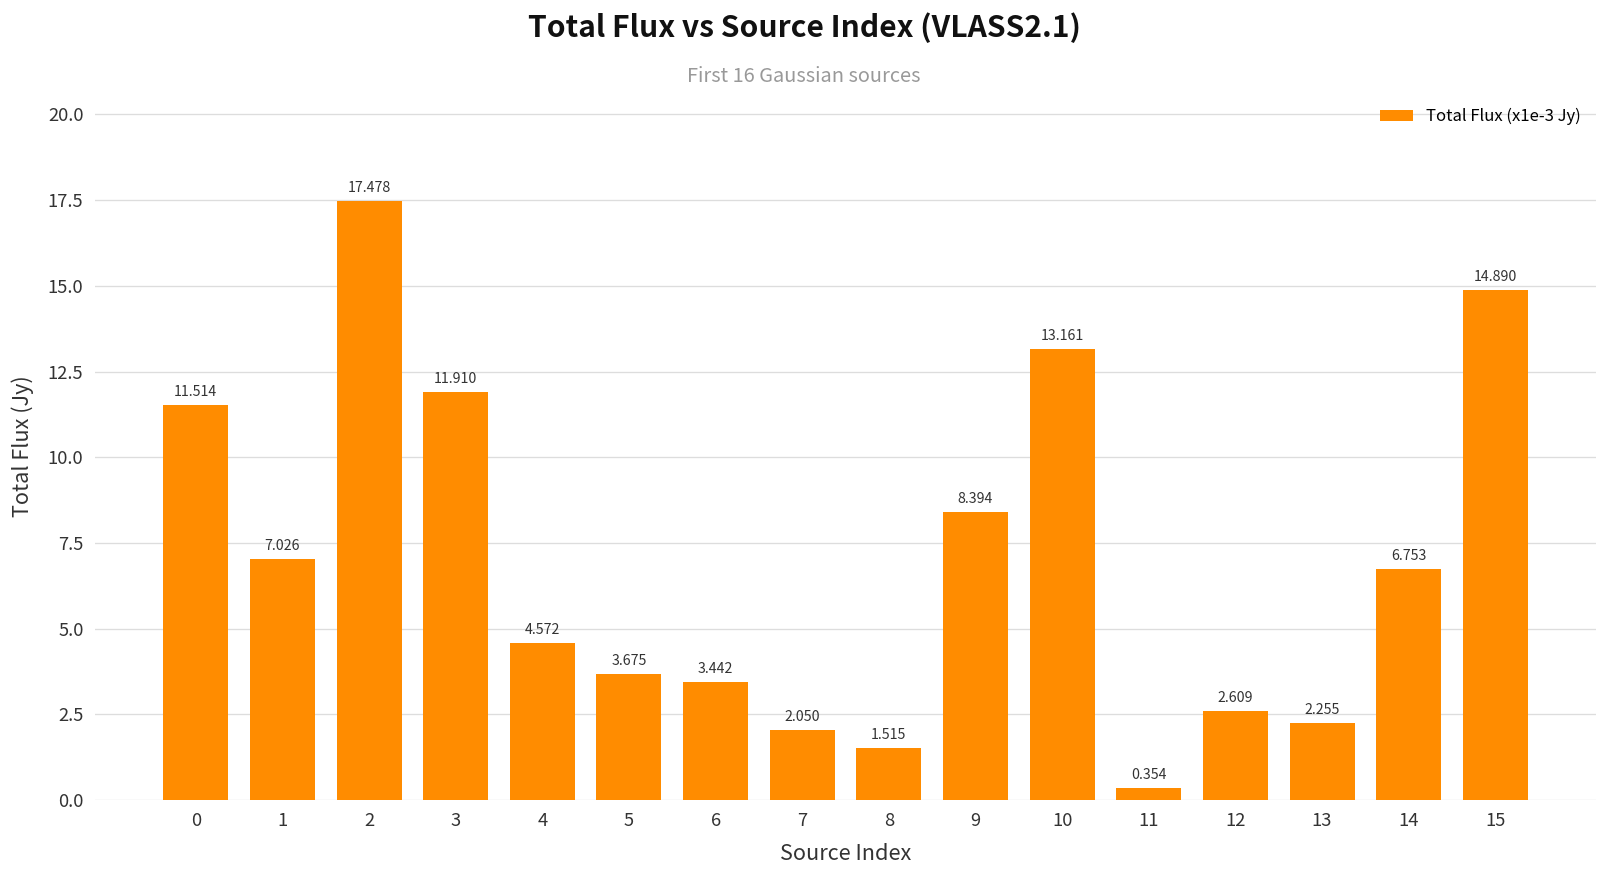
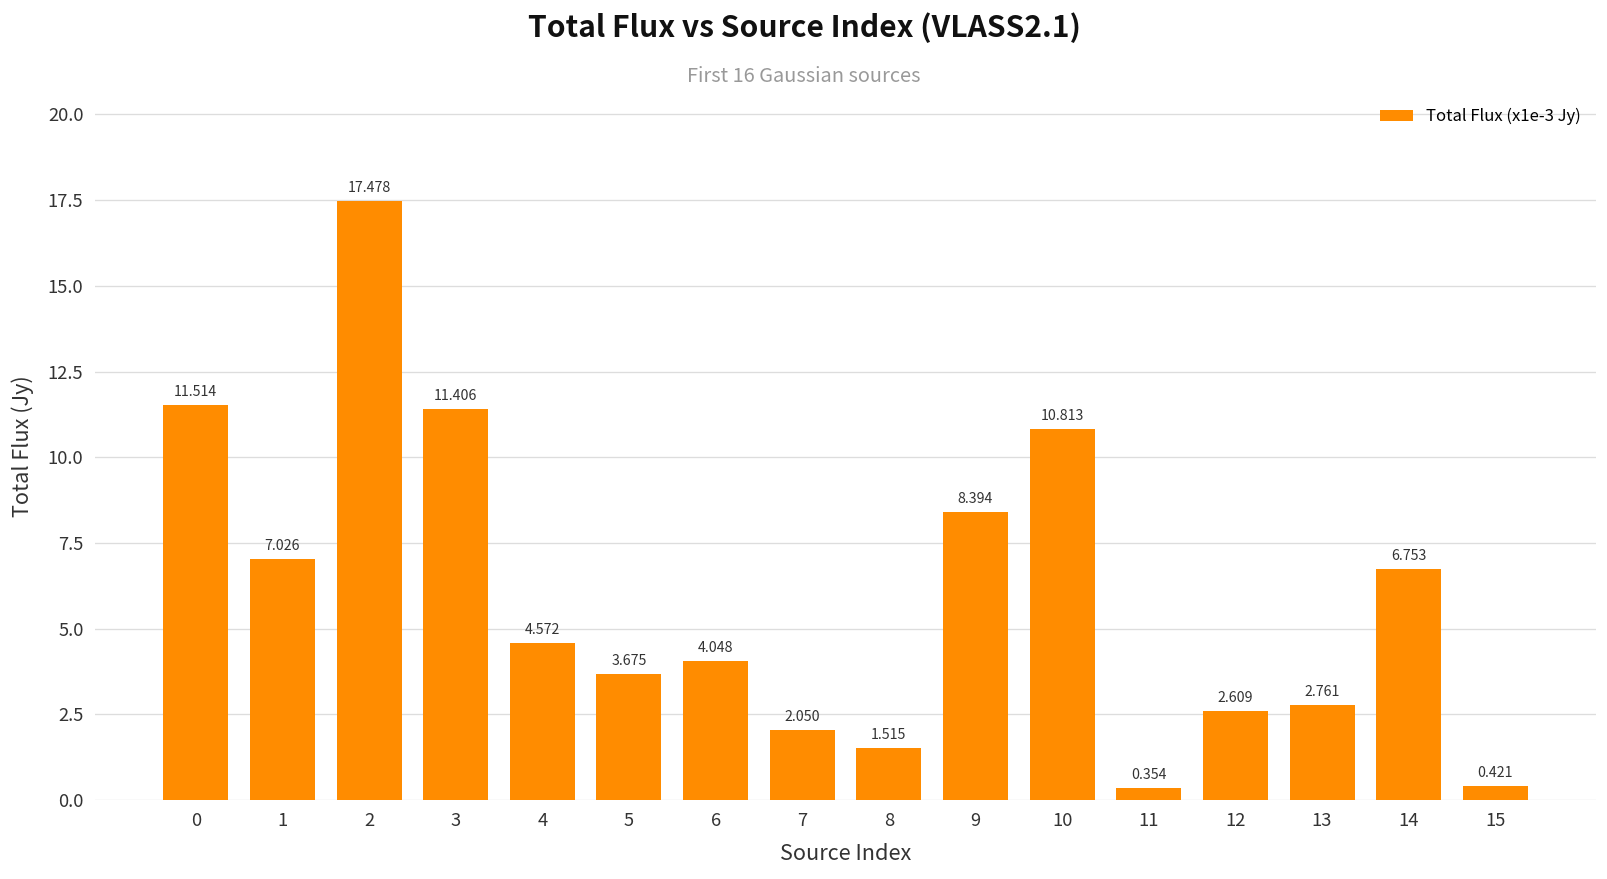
3: 11.910 -> 11.406
6: 3.442 -> 4.048
10: 13.161 -> 10.813
13: 2.255 -> 2.761
15: 14.890 -> 0.421
